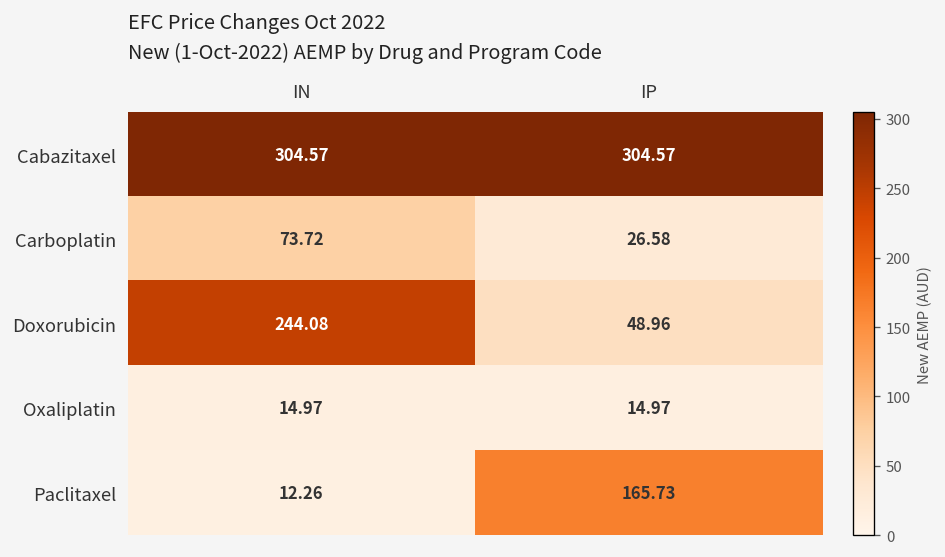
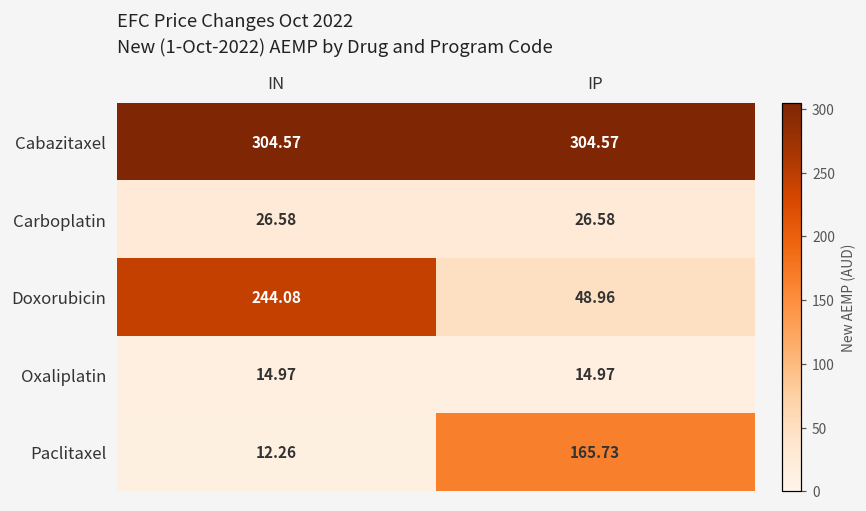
Carboplatin, IN: 73.72 -> 26.58
